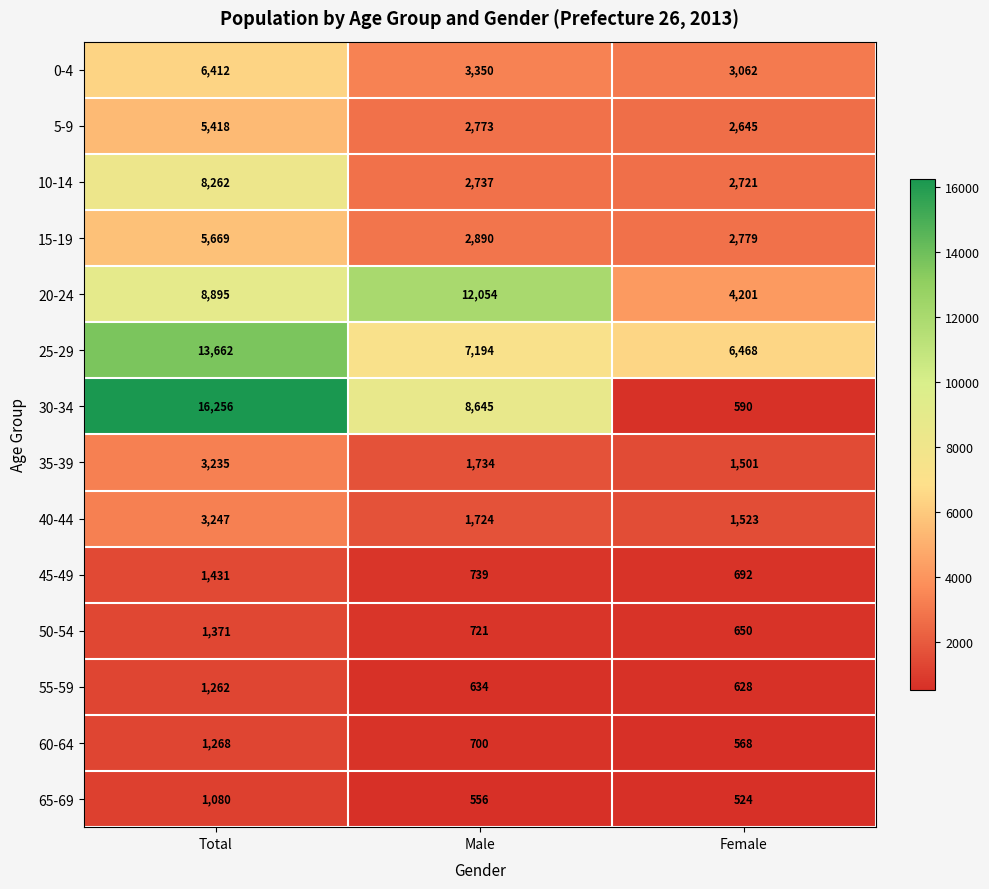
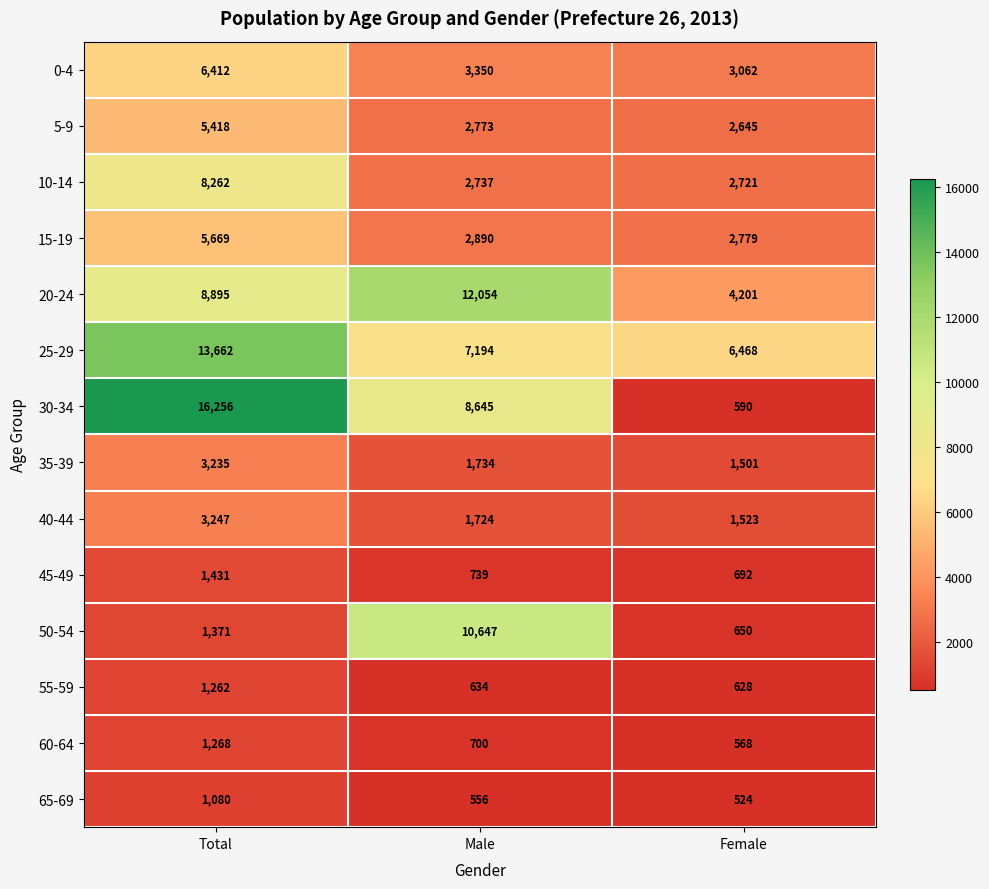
50-54, Male: 721 -> 10,647
